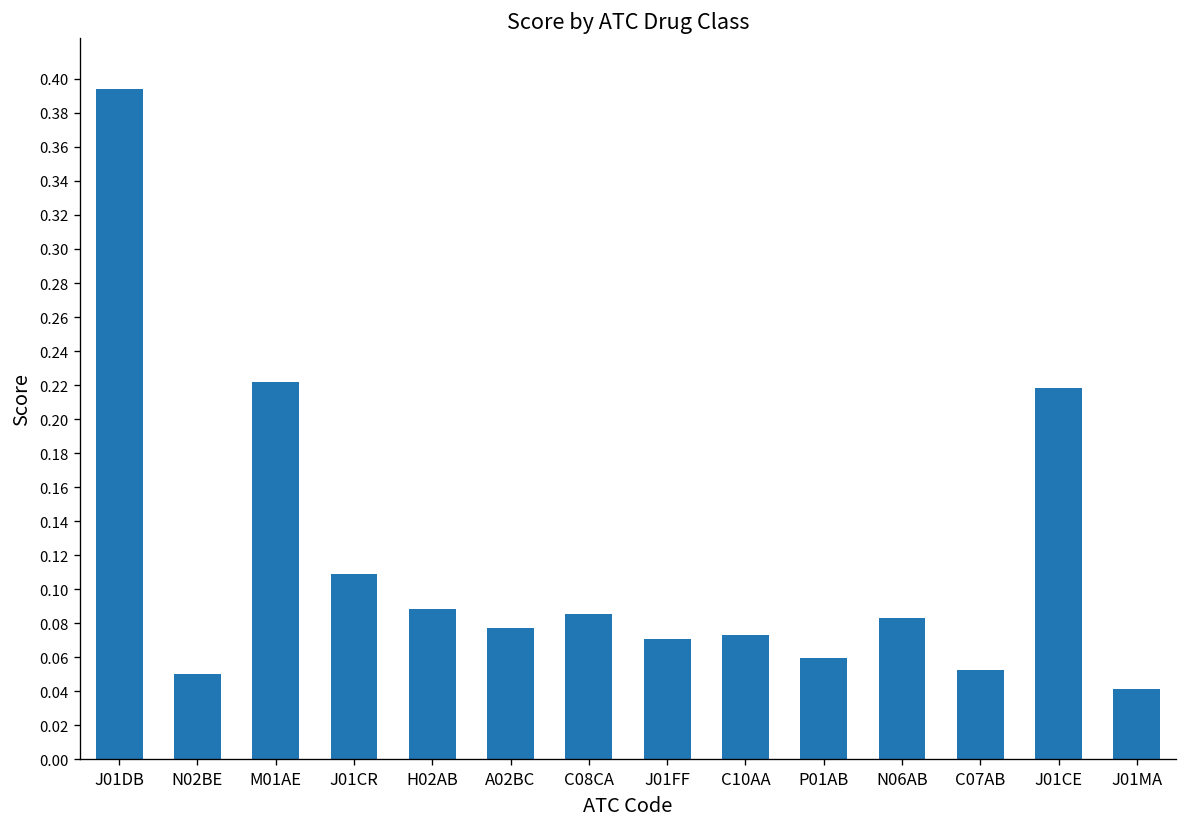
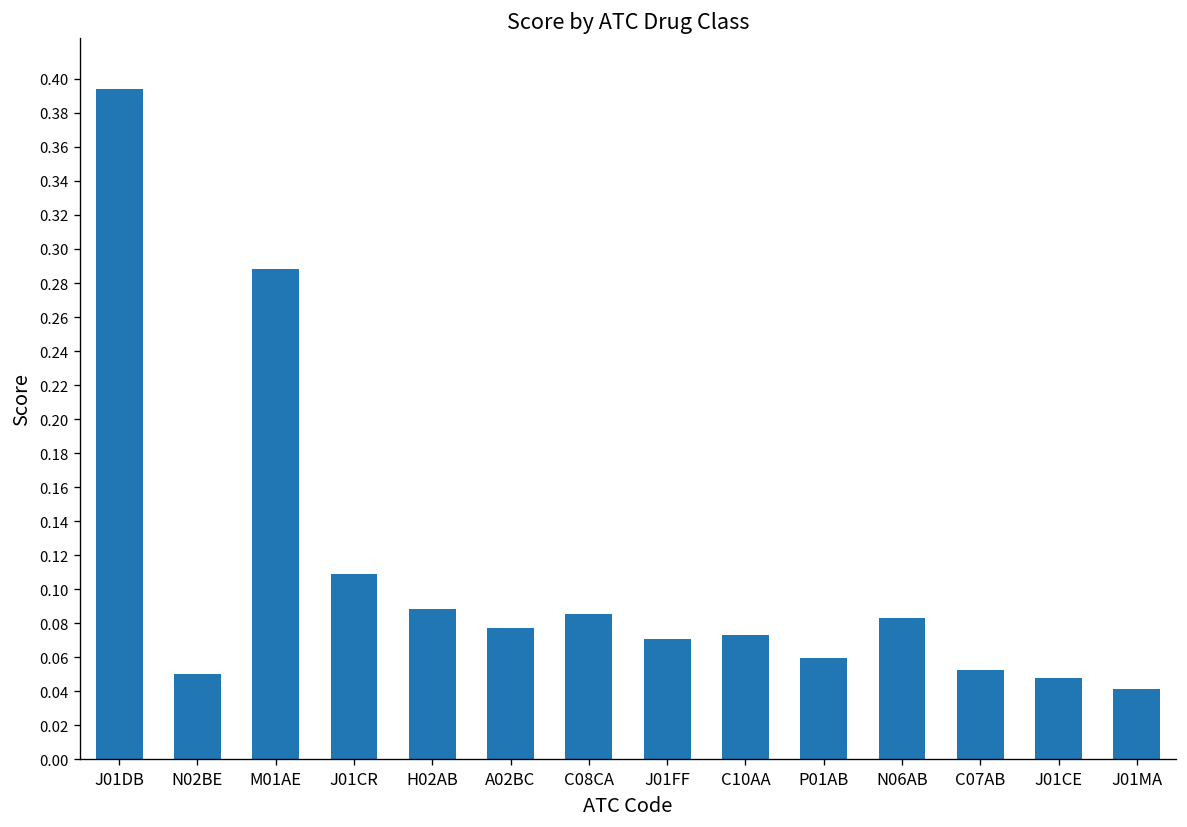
M01AE: 0.222 -> 0.288
J01CE: 0.218 -> 0.048
